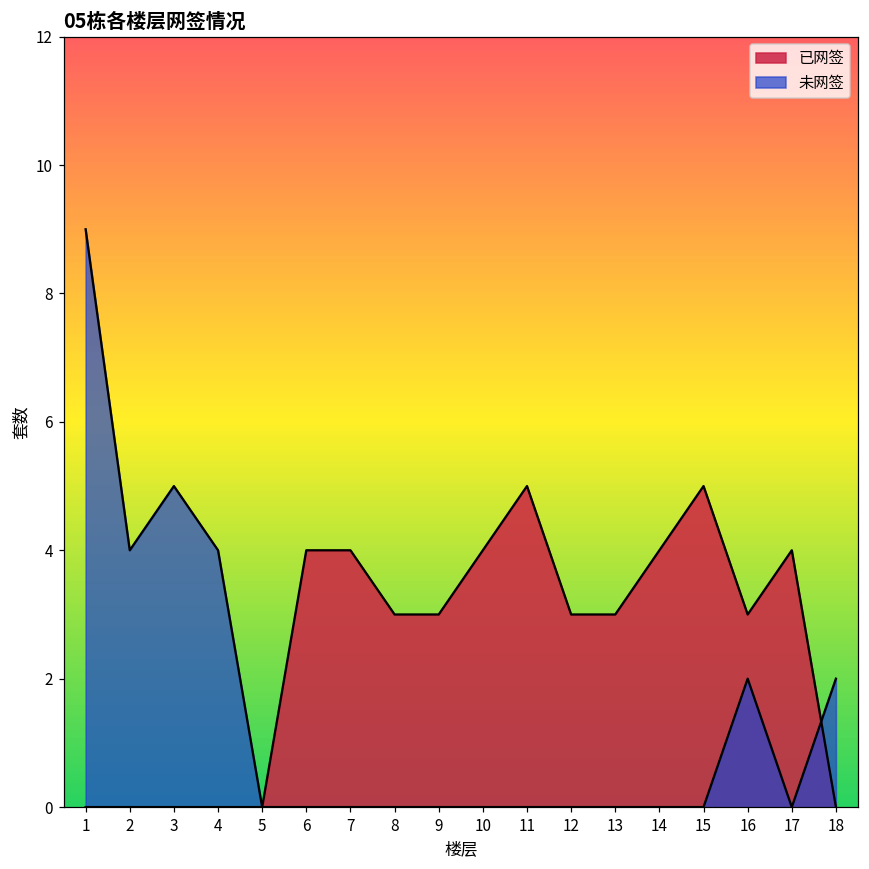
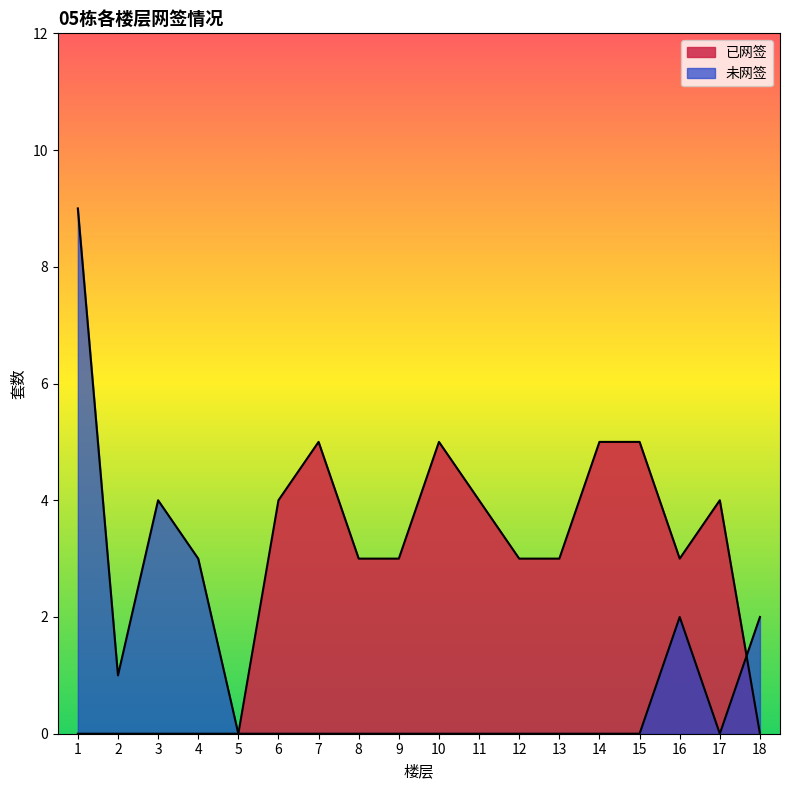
未网签, 2: 4 -> 1
未网签, 3: 5 -> 4
未网签, 4: 4 -> 3
已网签, 7: 4 -> 5
已网签, 10: 4 -> 5
已网签, 11: 5 -> 4
已网签, 14: 4 -> 5
